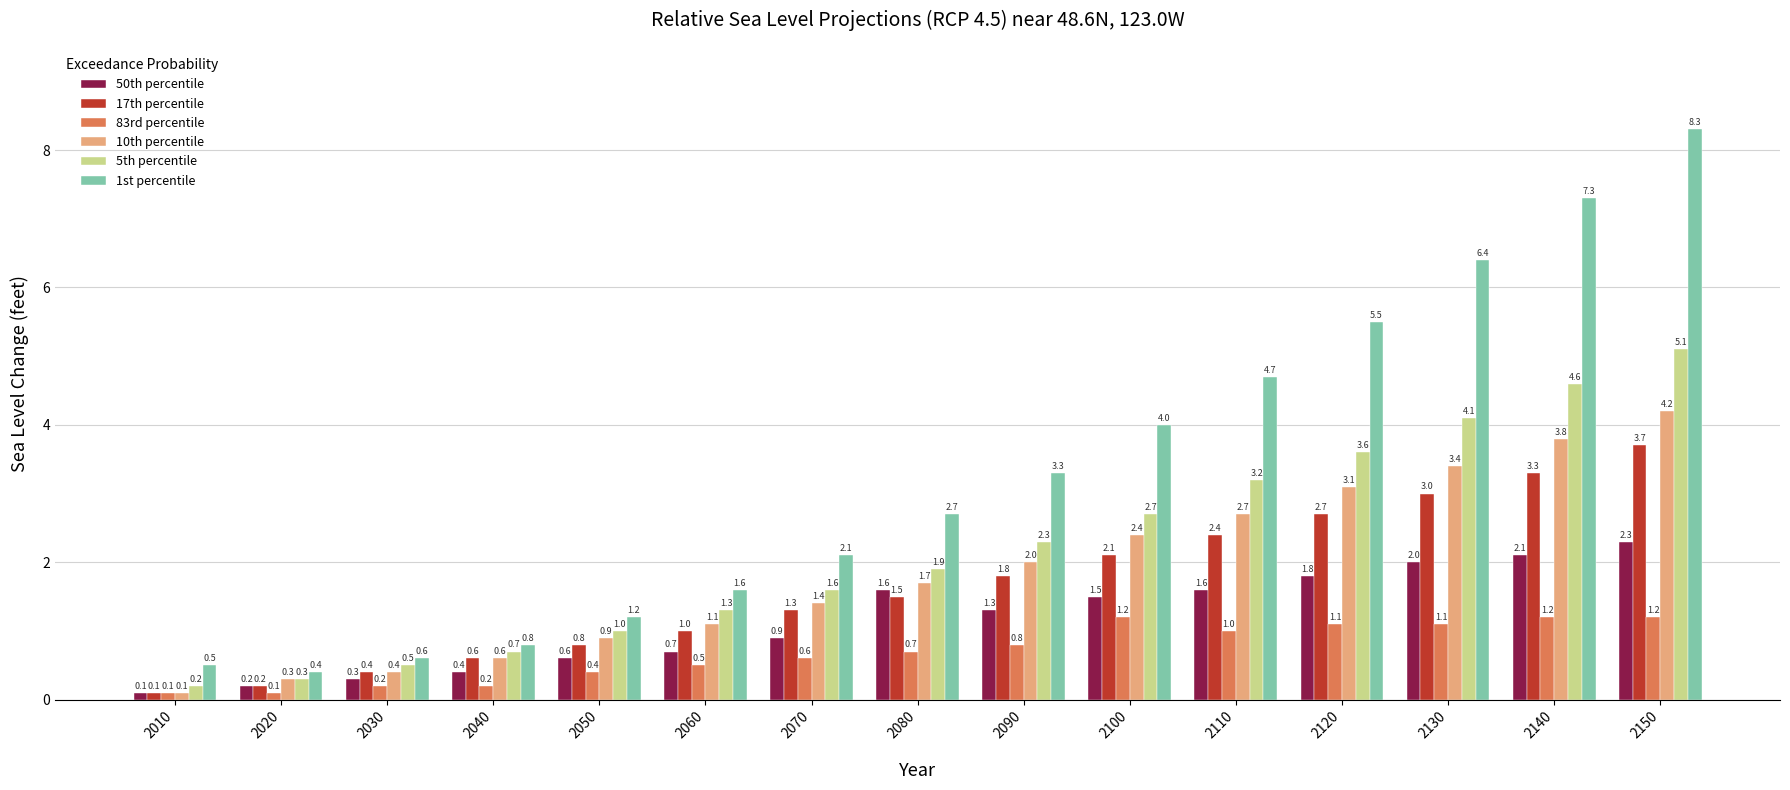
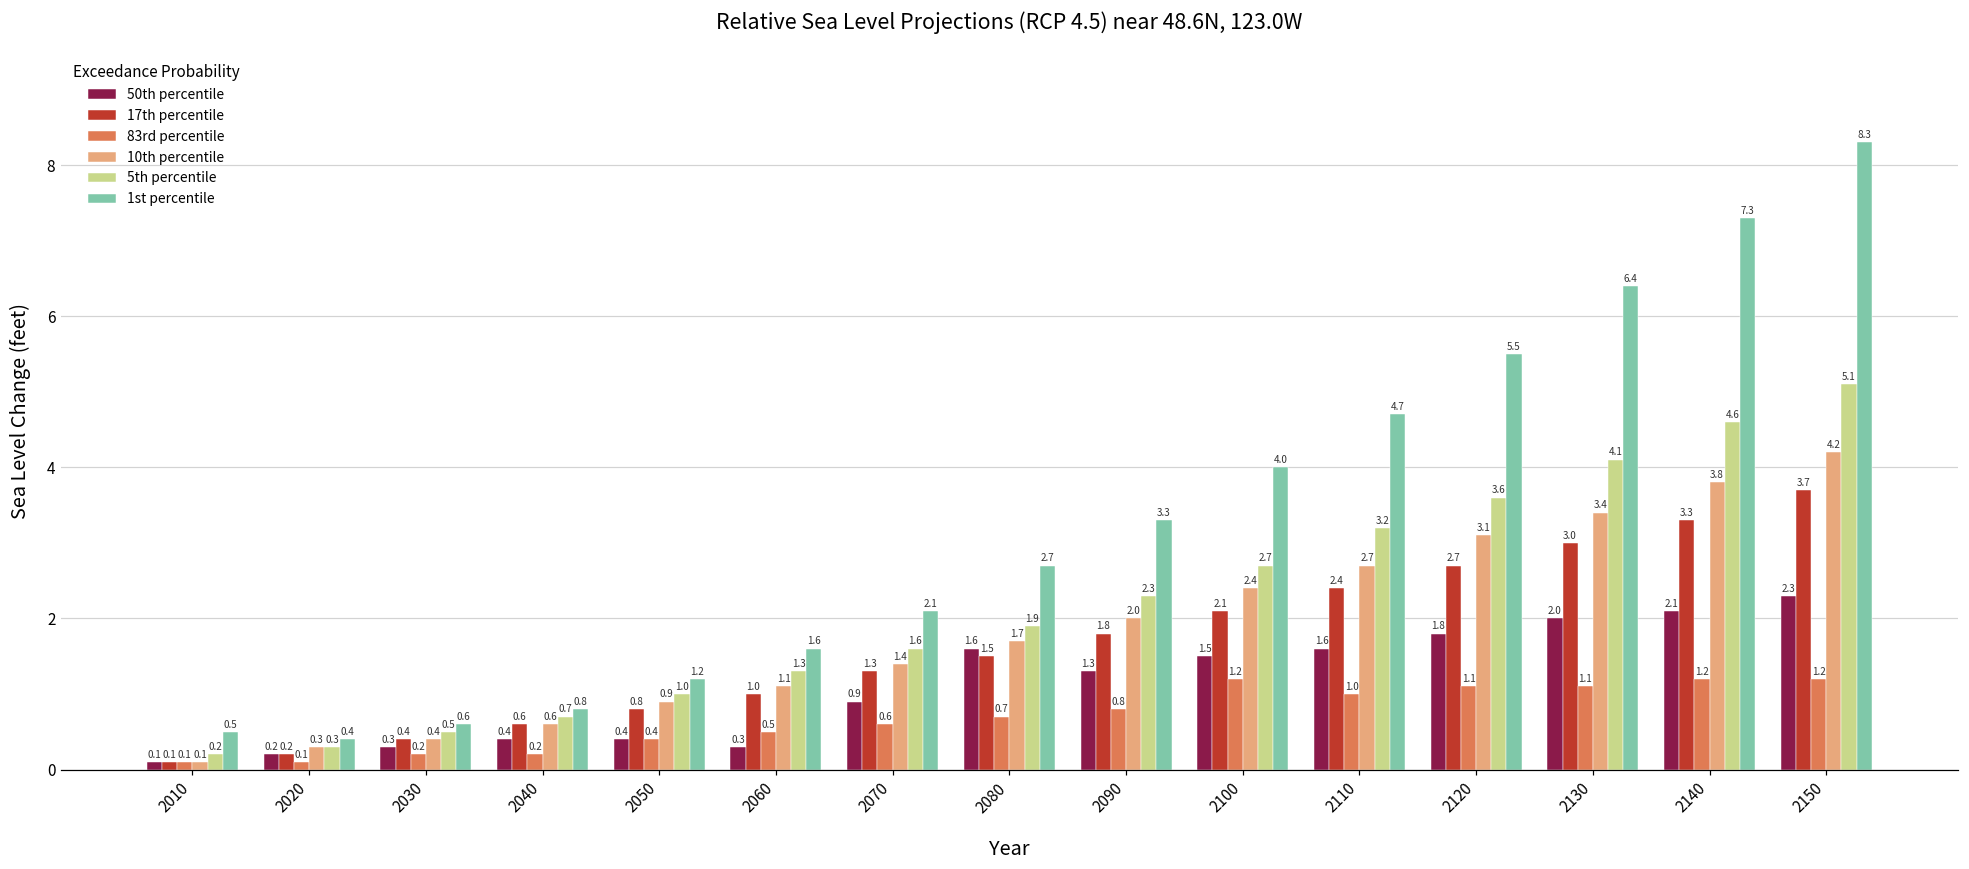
50th percentile, 2050: 0.6 -> 0.4
50th percentile, 2060: 0.7 -> 0.3
